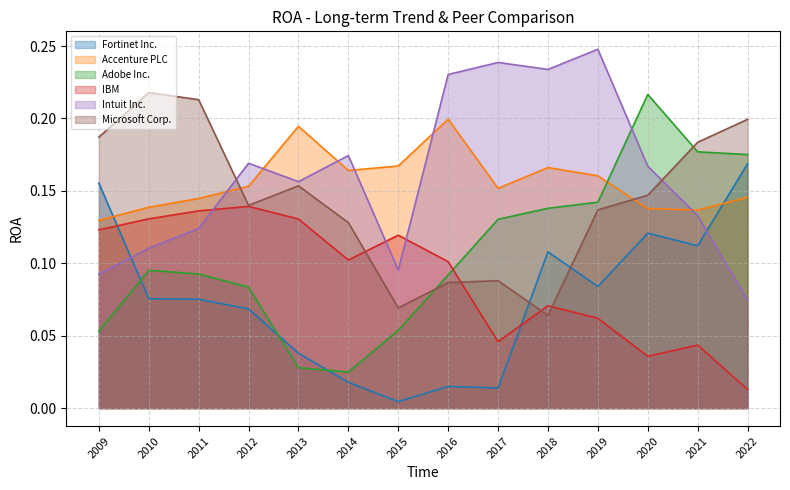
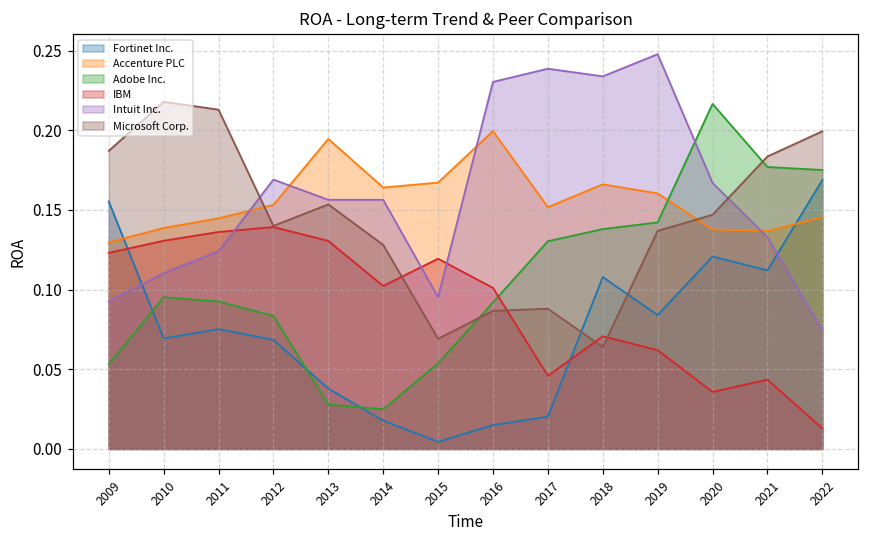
Fortinet Inc., 2010: 0.076 -> 0.069
Intuit Inc., 2014: 0.174 -> 0.156
Fortinet Inc., 2017: 0.014 -> 0.020
